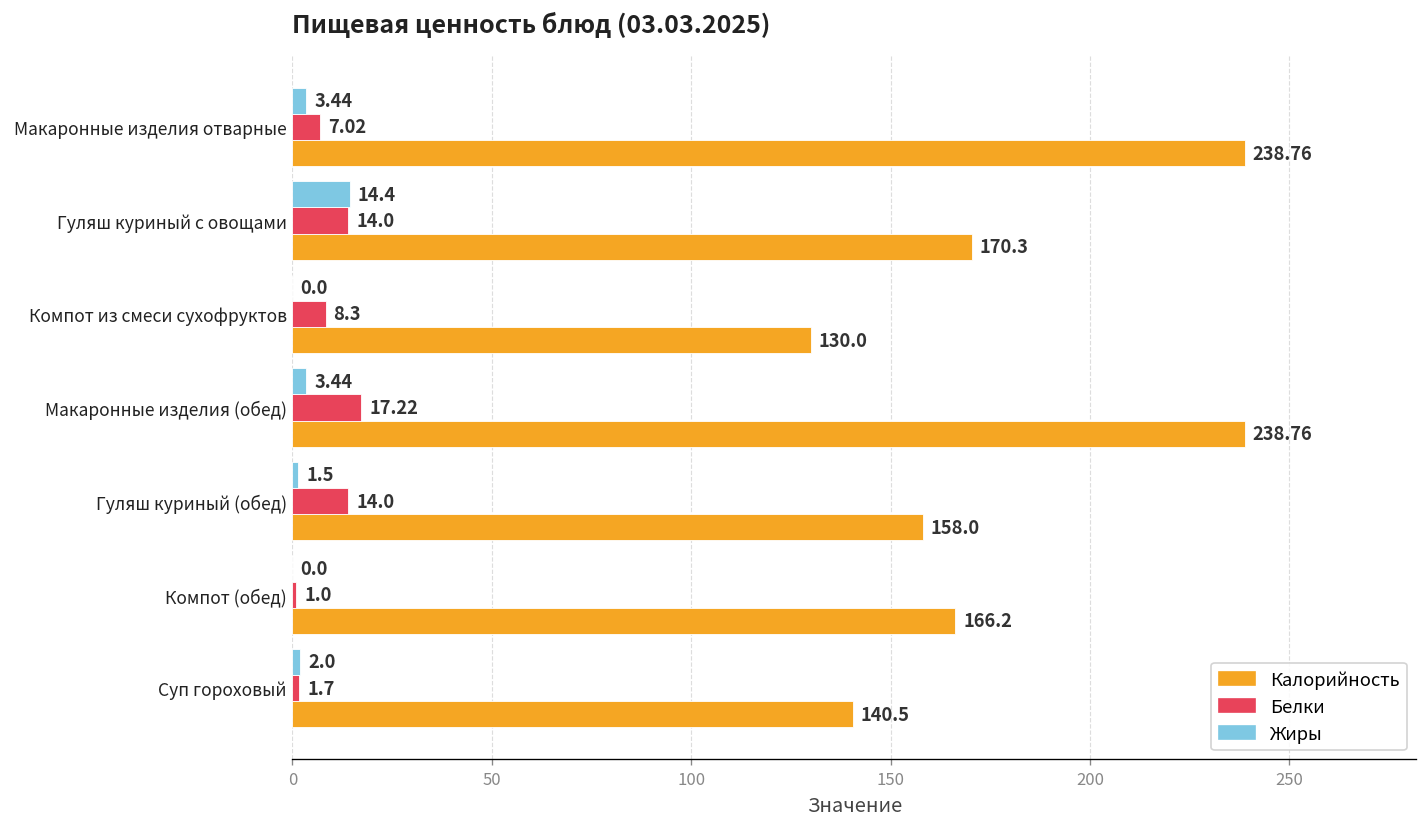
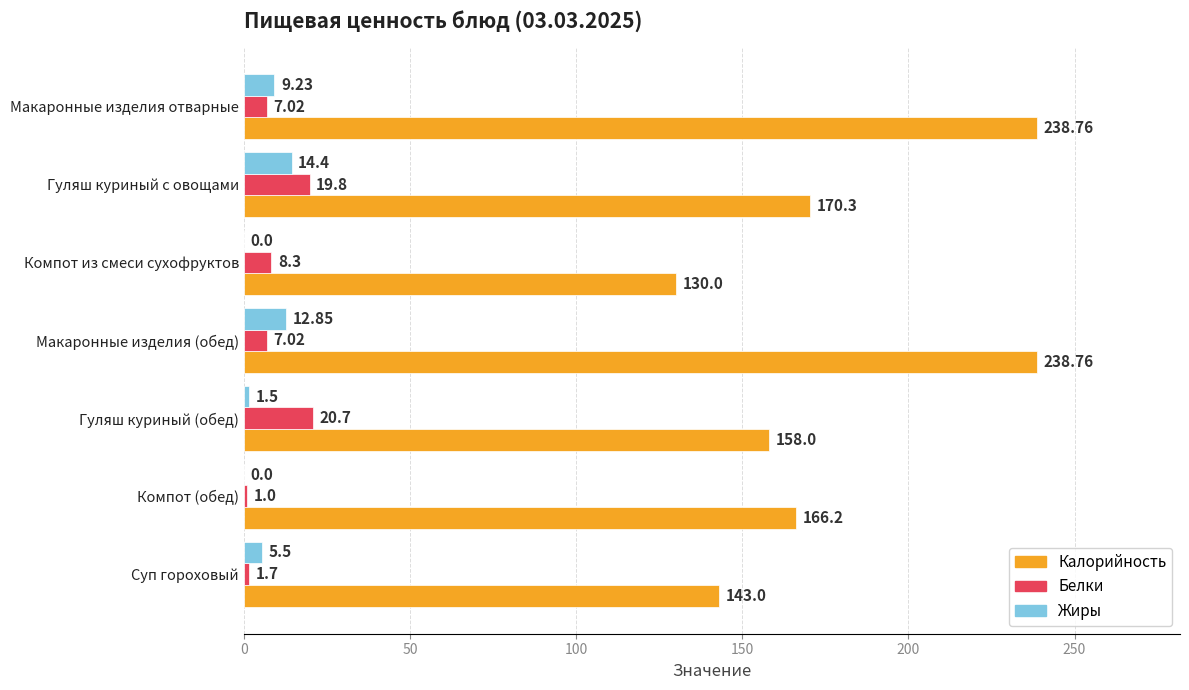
Жиры, Макаронные изделия отварные: 3.44 -> 9.23
Белки, Гуляш куриный с овощами: 14.0 -> 19.8
Жиры, Макаронные изделия (обед): 3.44 -> 12.85
Белки, Макаронные изделия (обед): 17.22 -> 7.02
Белки, Гуляш куриный (обед): 14.0 -> 20.7
Жиры, Суп гороховый: 2.0 -> 5.5
Калорийность, Суп гороховый: 140.5 -> 143.0
